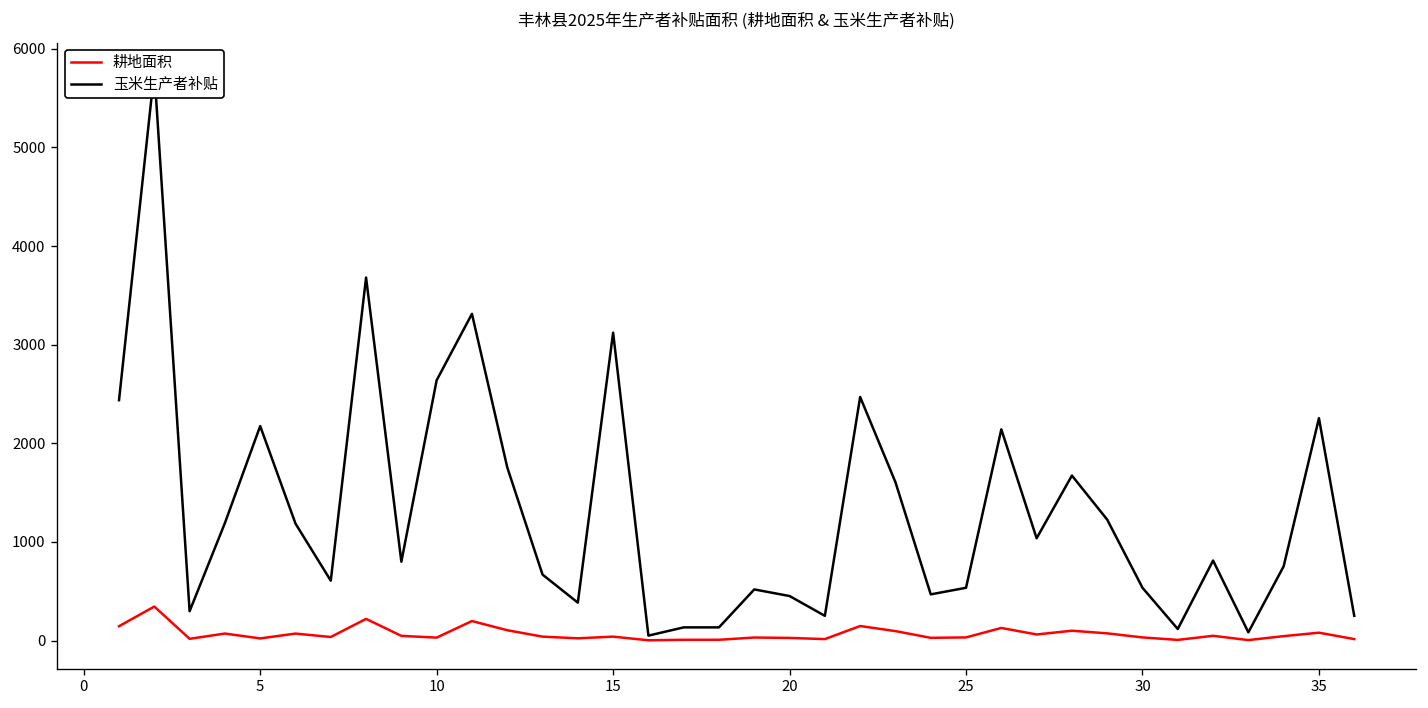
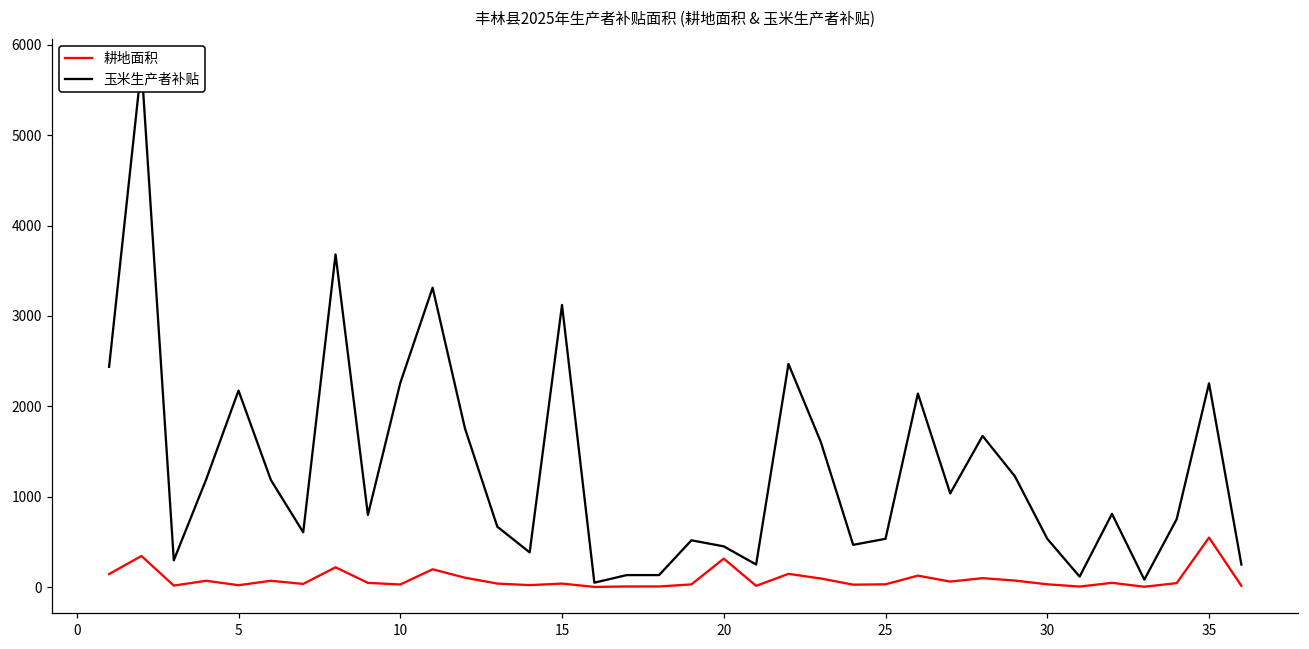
玉米生产者补贴, 10: 2600 -> 2300
耕地面积, 20: 0 -> 300
耕地面积, 35: 100 -> 500
